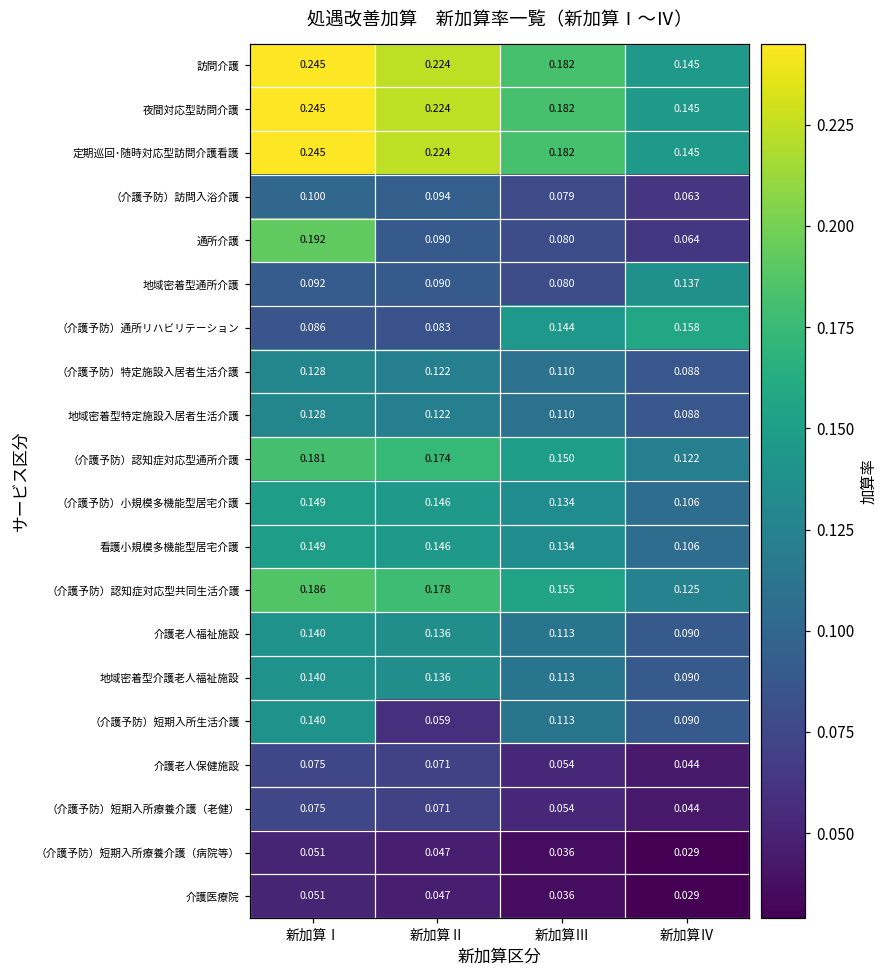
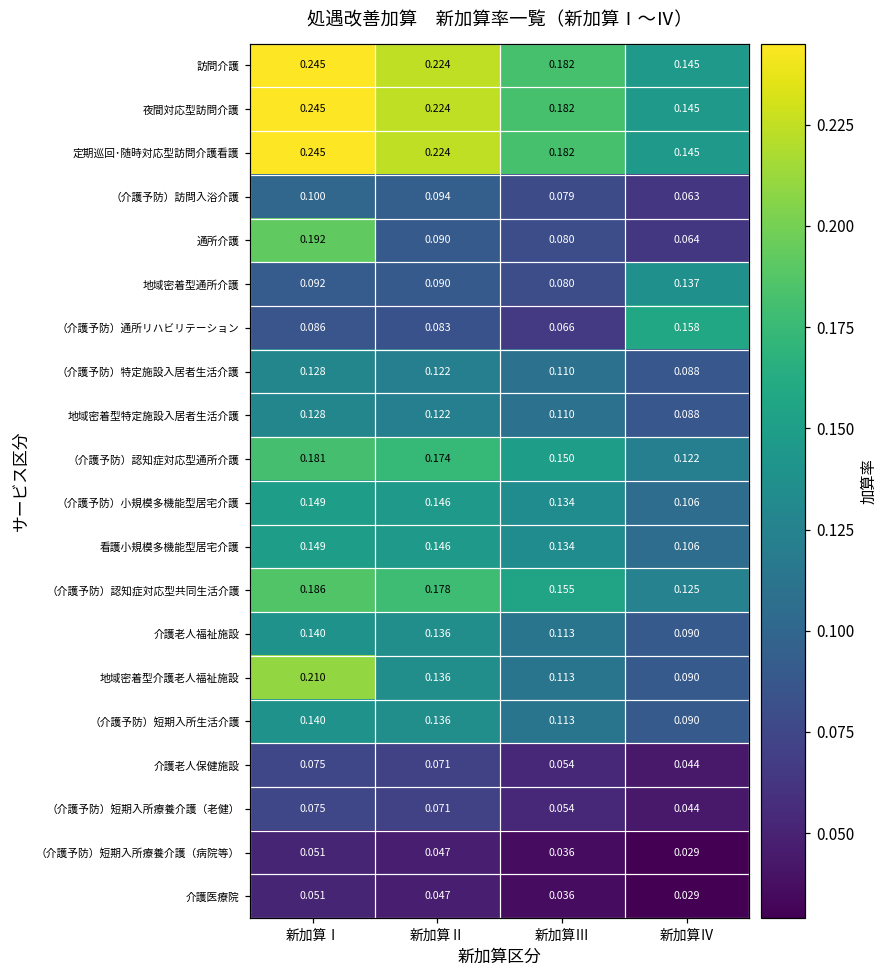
（介護予防）通所リハビリテーション, 新加算Ⅲ: 0.144 -> 0.066
地域密着型介護老人福祉施設, 新加算Ⅰ: 0.140 -> 0.210
（介護予防）短期入所生活介護, 新加算Ⅱ: 0.059 -> 0.136
